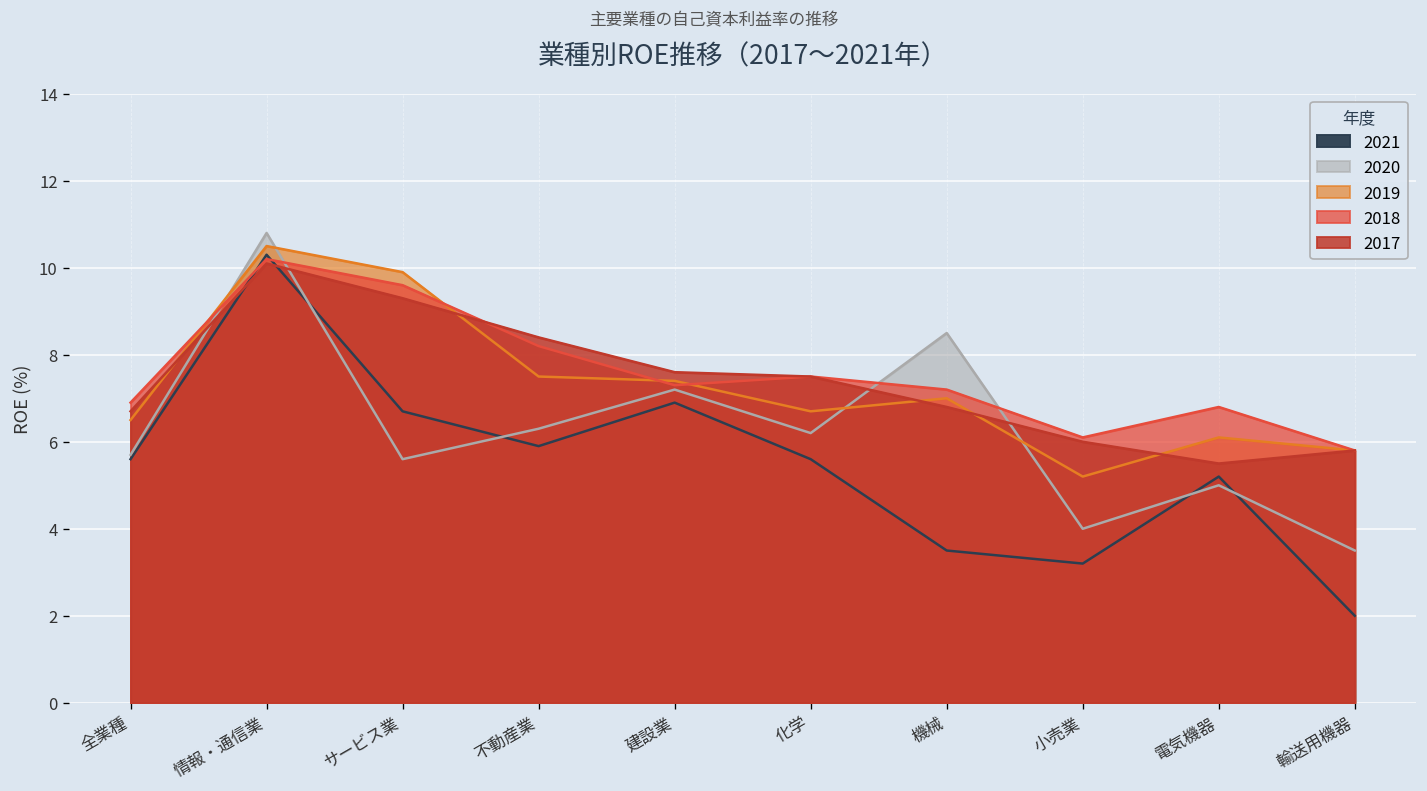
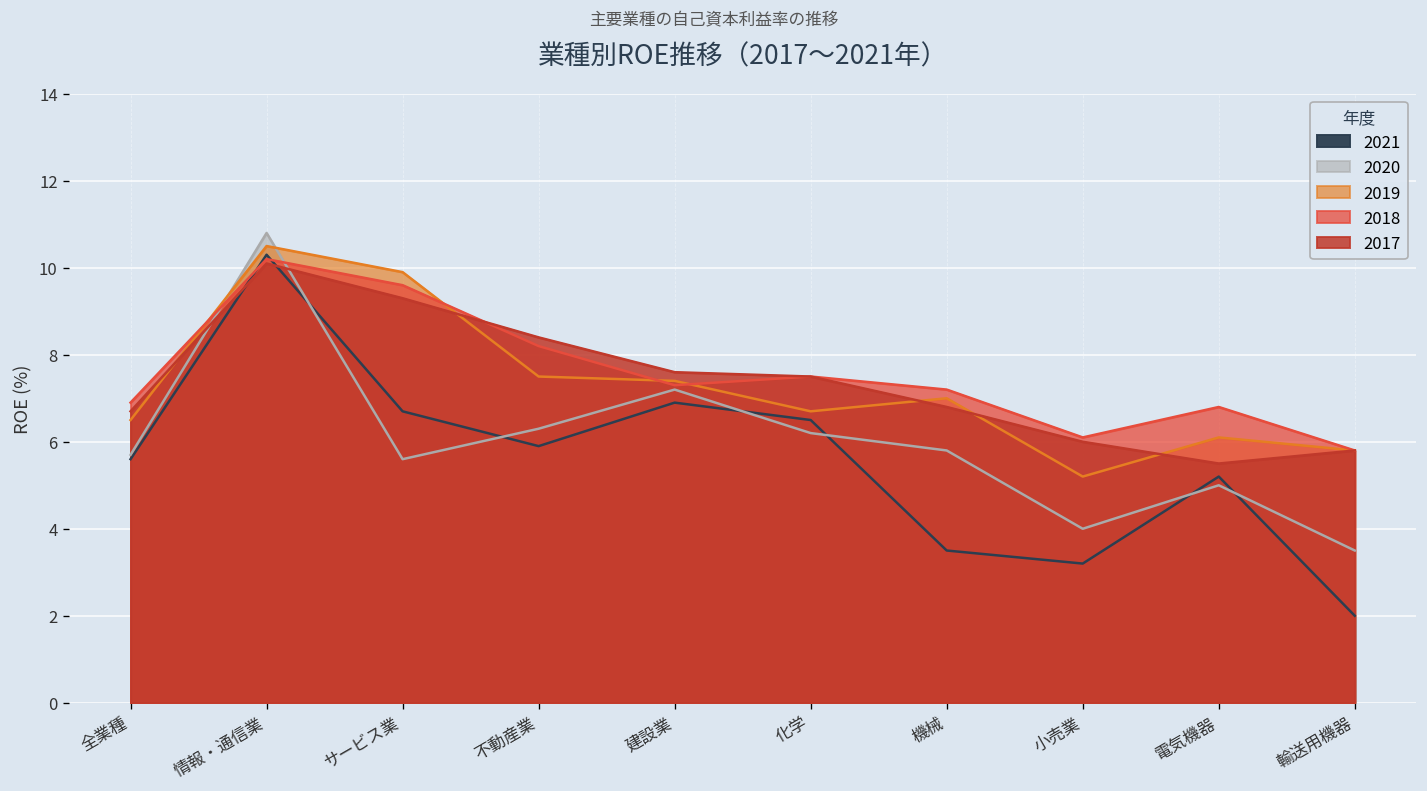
2021, 化学: 5.6 -> 6.5
2020, 機械: 8.5 -> 5.8
